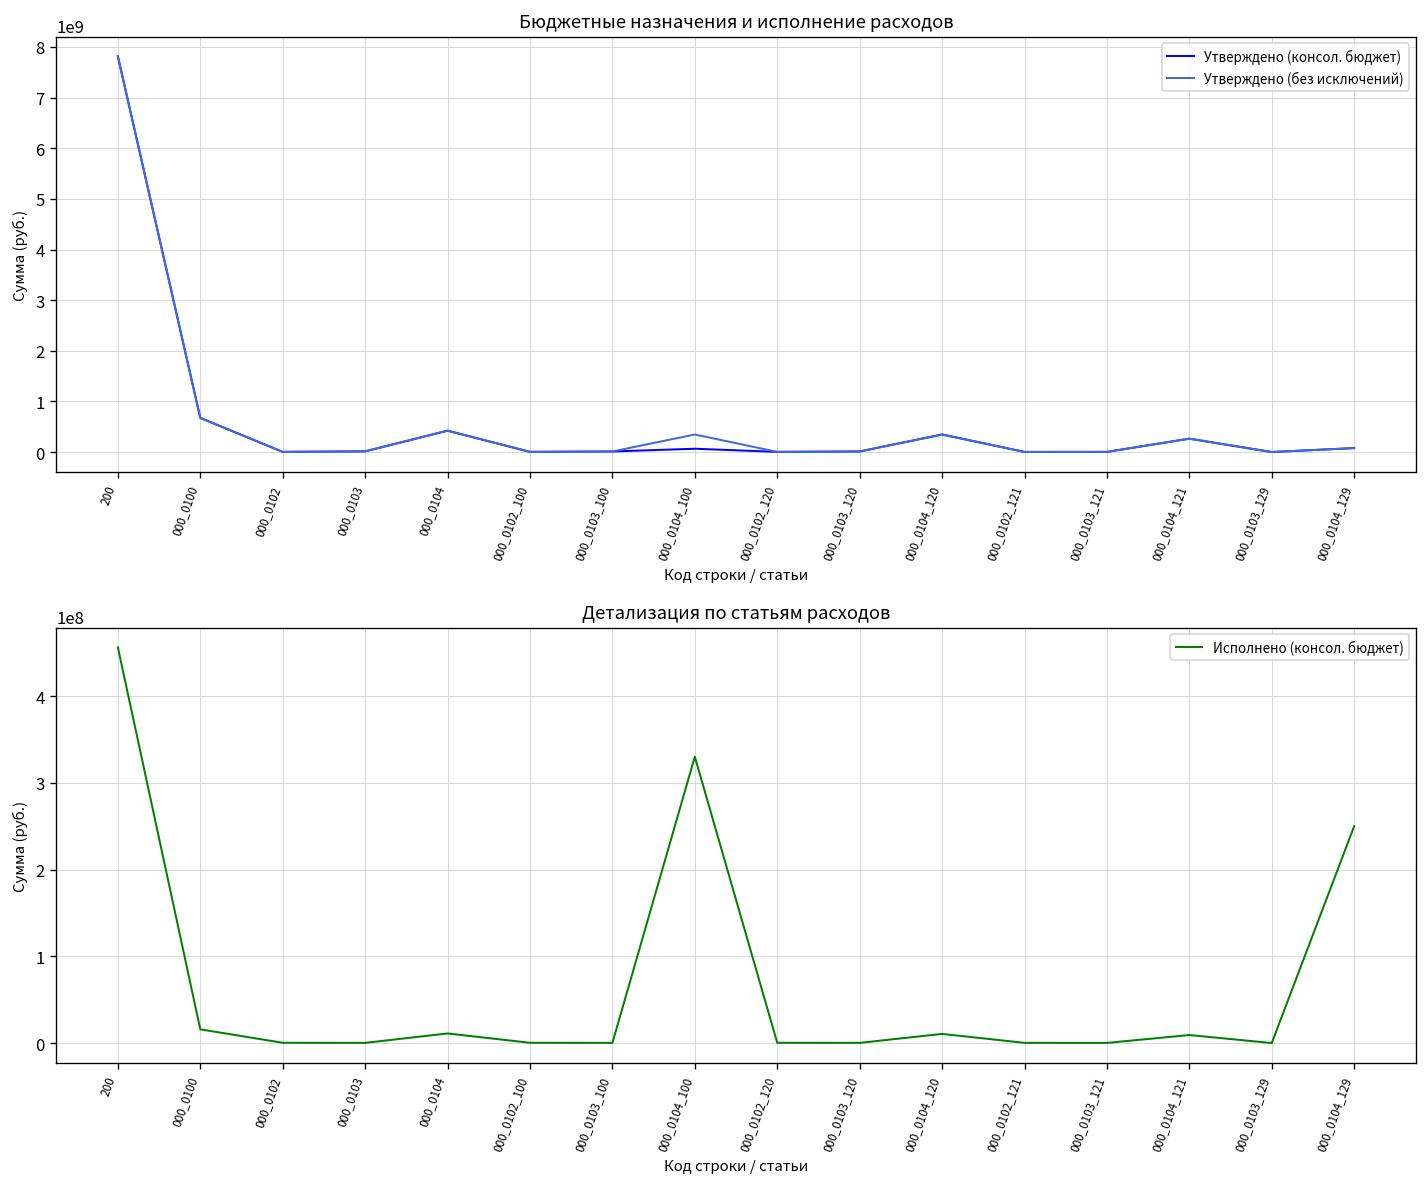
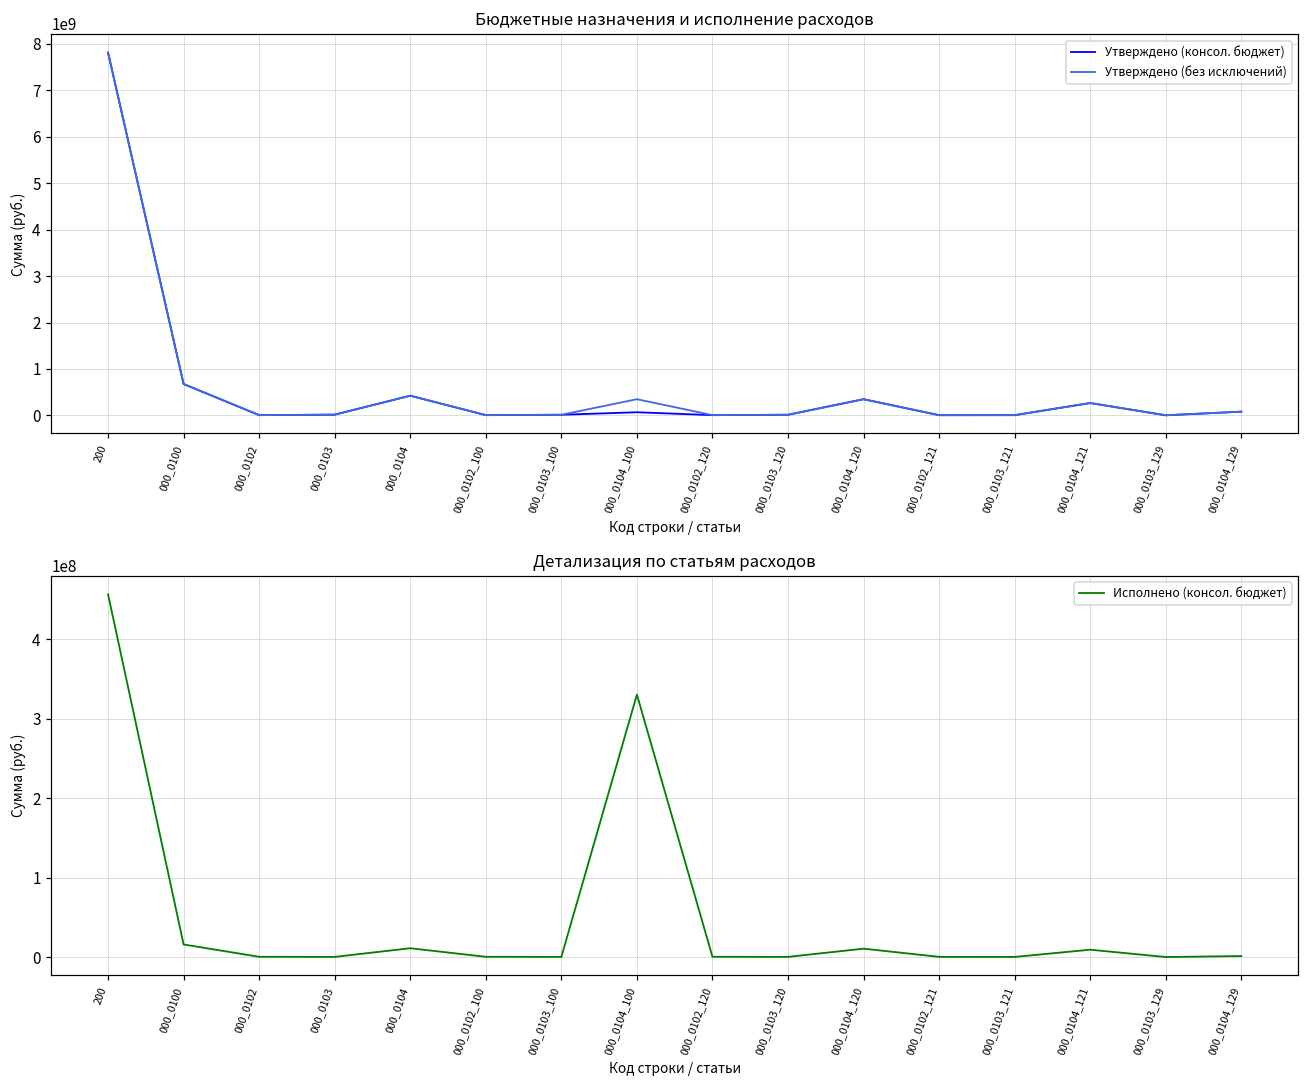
Детализация по статьям расходов, 000_0104_129: 250000000 -> 0
